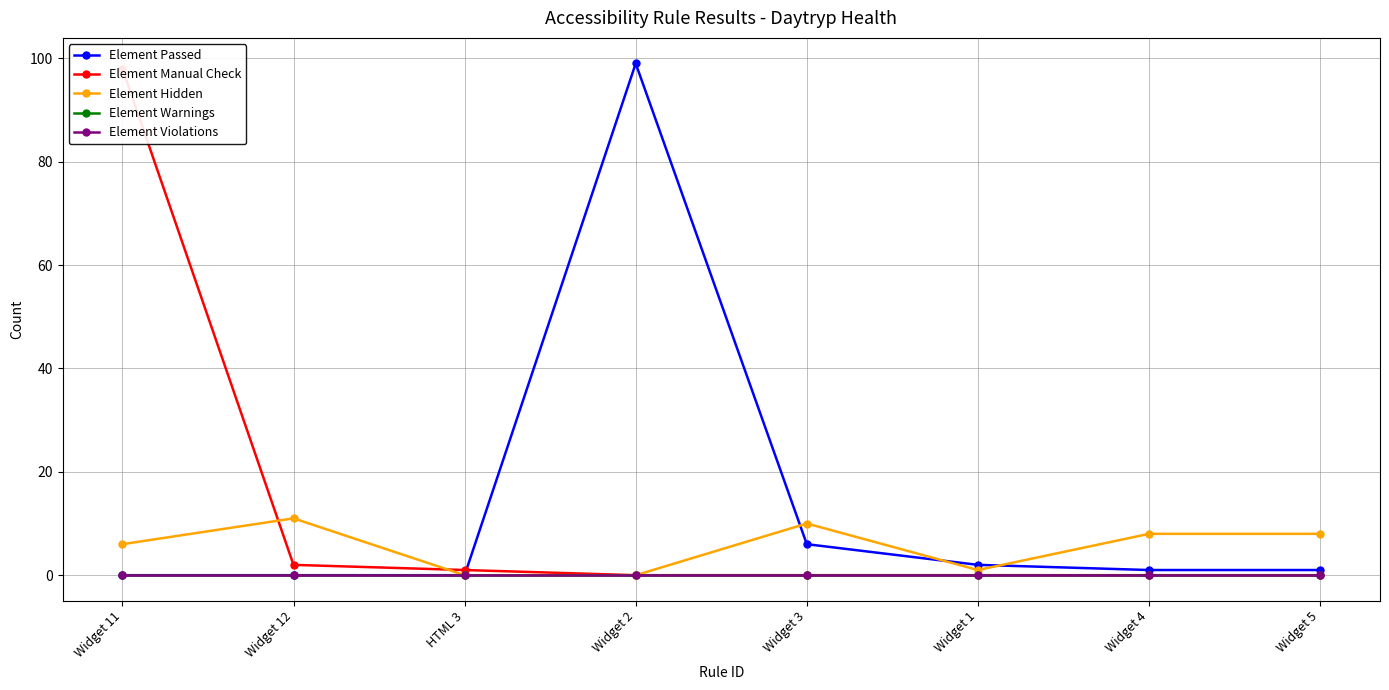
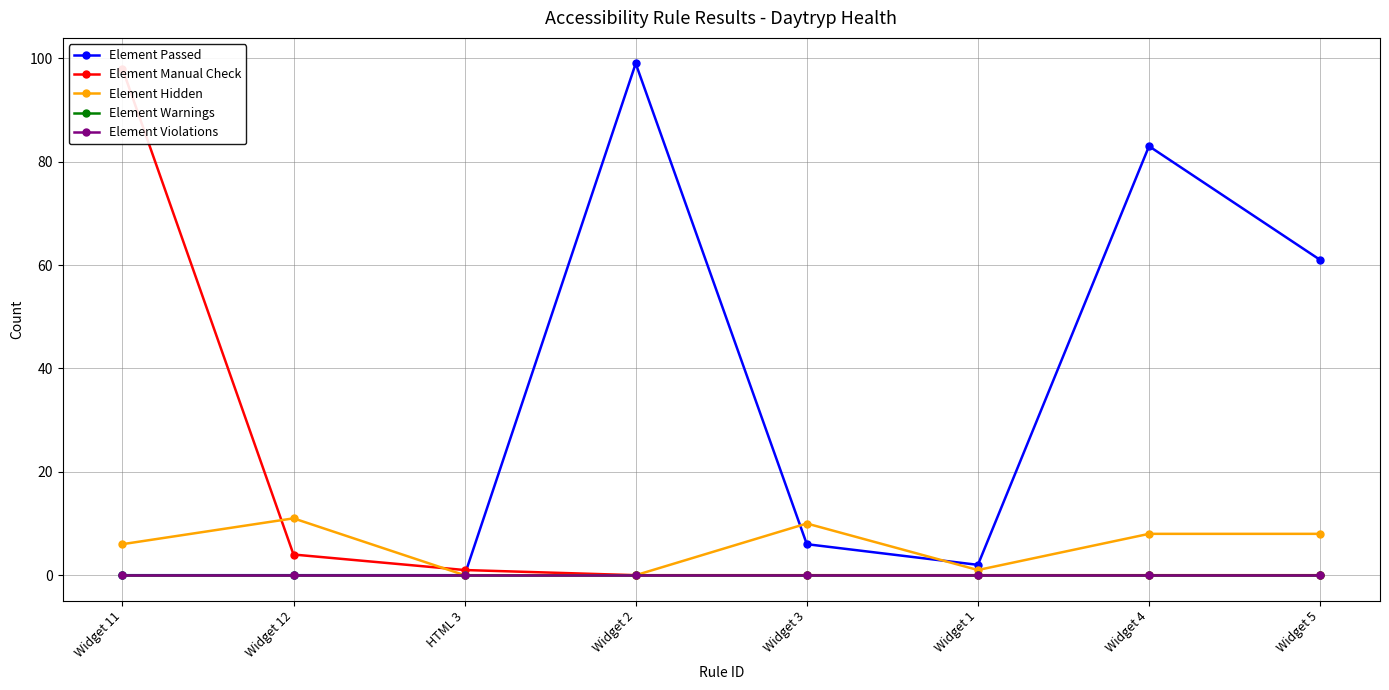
Element Manual Check, Widget 12: 2 -> 4
Element Passed, Widget 4: 1 -> 83
Element Passed, Widget 5: 1 -> 61
